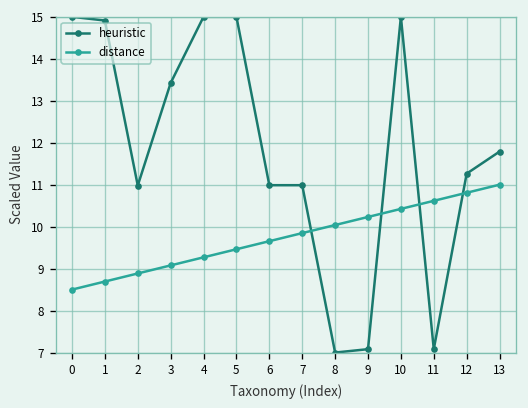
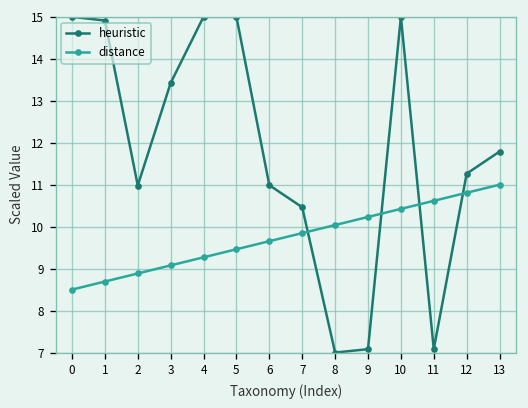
heuristic, 7: 11.0 -> 10.5
